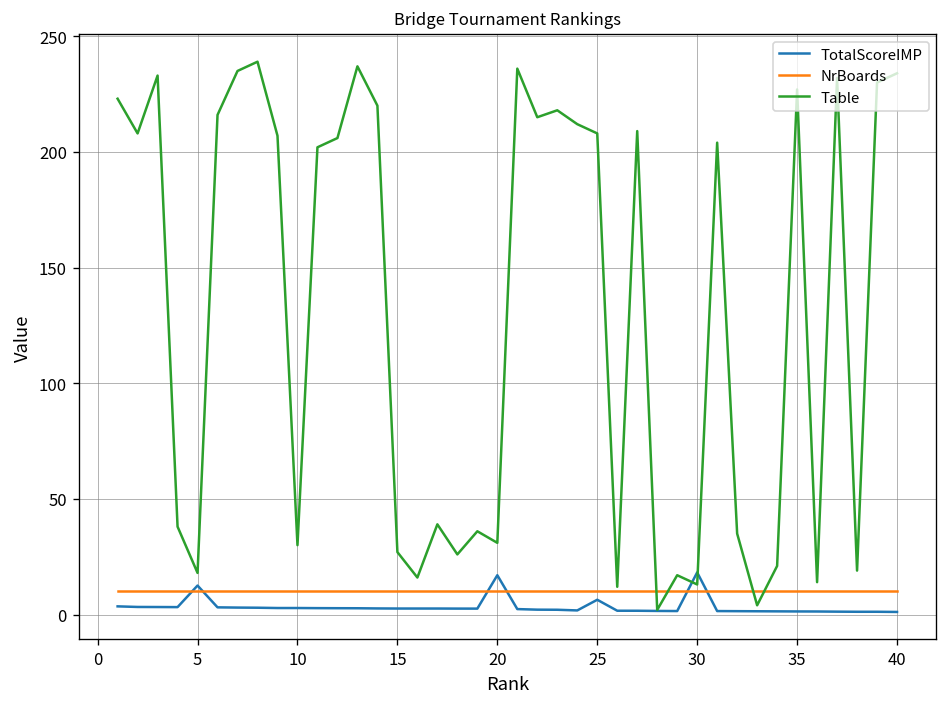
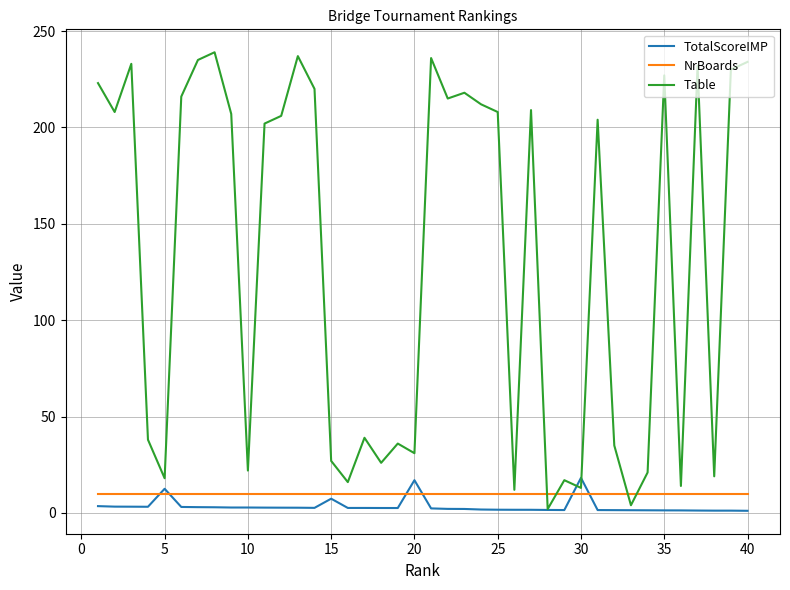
Table, 10: 30 -> 22
TotalScoreIMP, 15: 3 -> 7
TotalScoreIMP, 25: 6 -> 2
